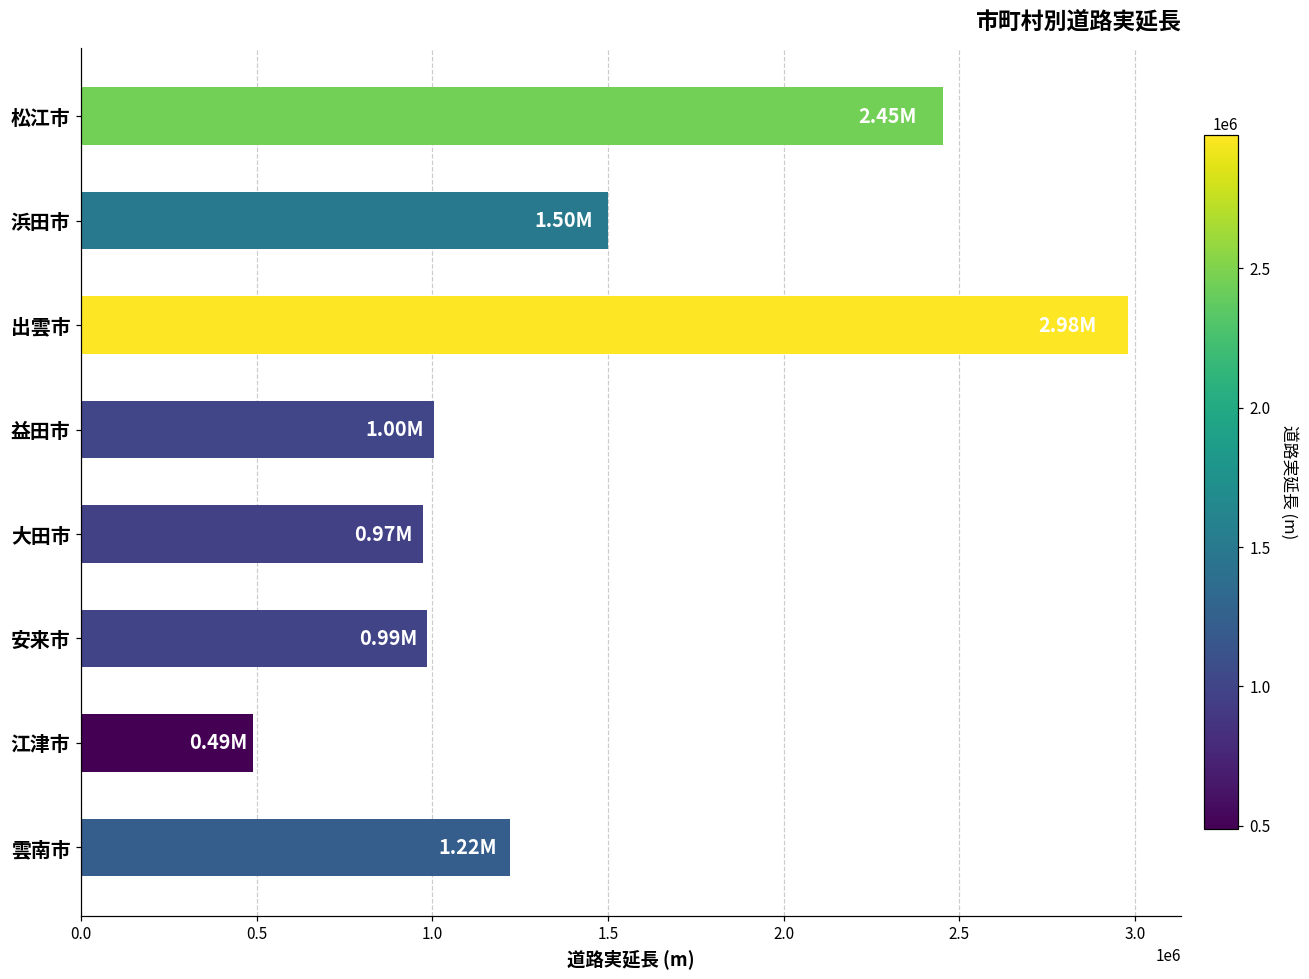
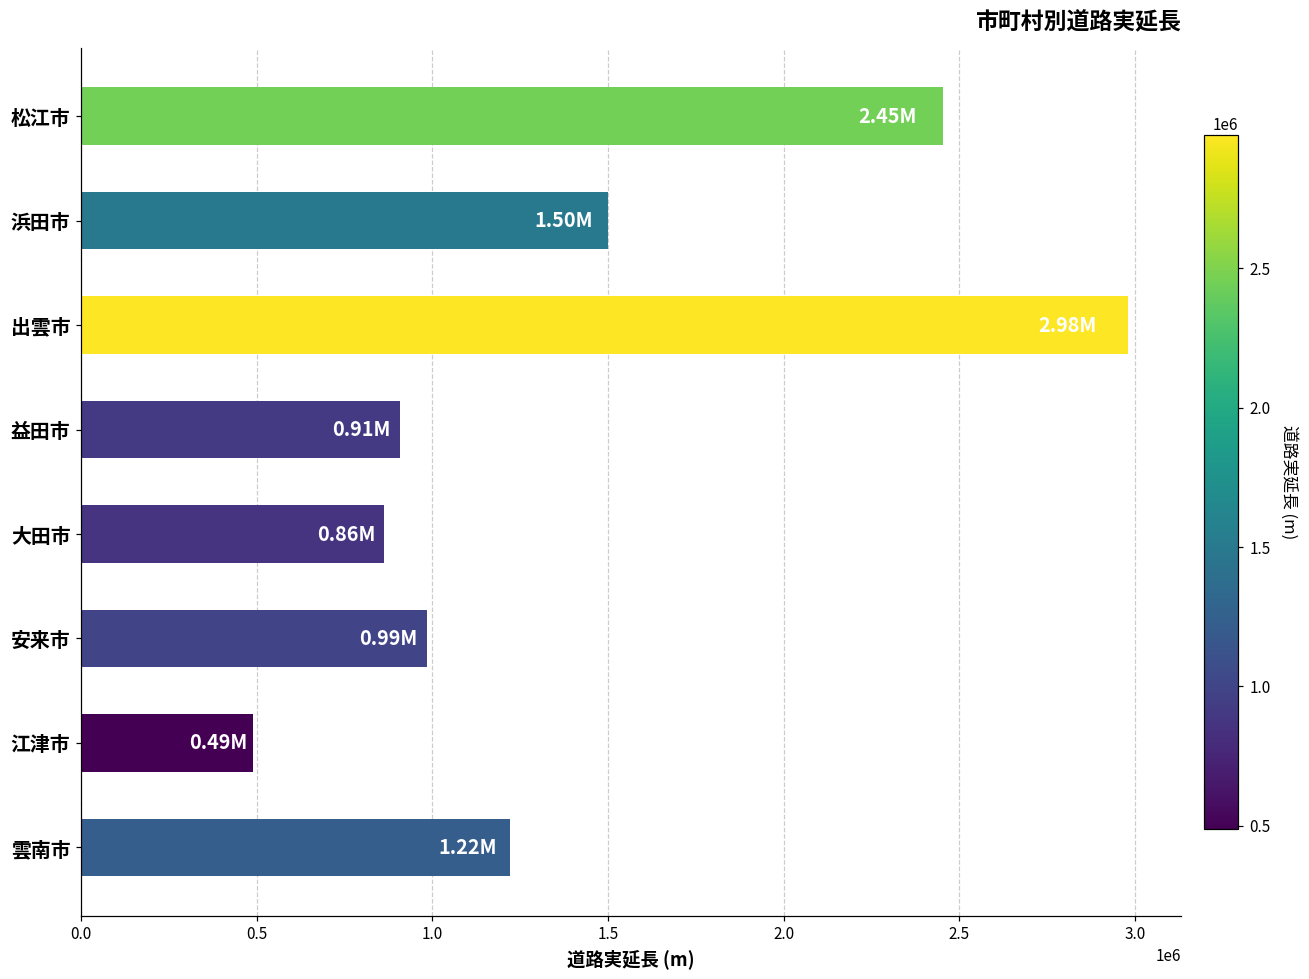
益田市: 1.00M -> 0.91M
大田市: 0.97M -> 0.86M
